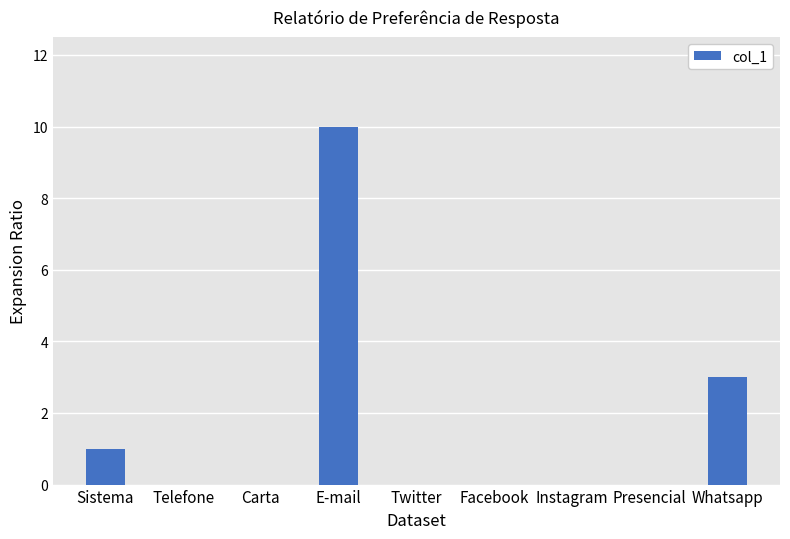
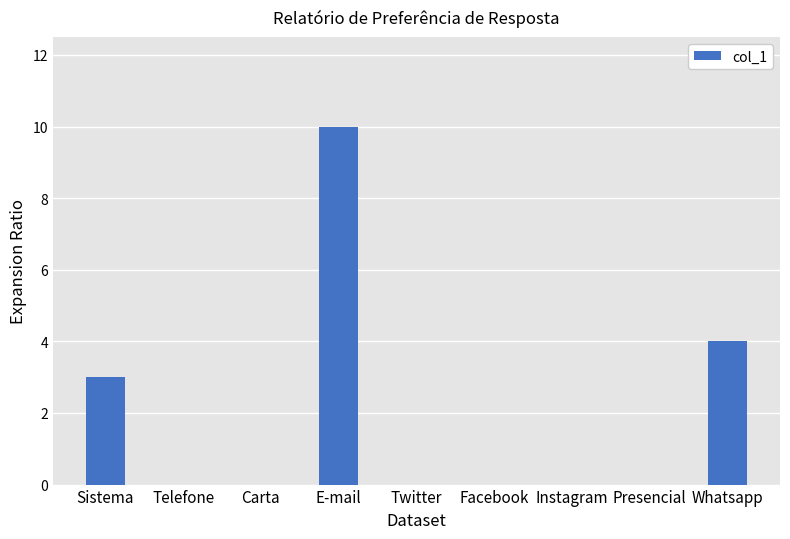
Sistema: 1 -> 3
Whatsapp: 3 -> 4
